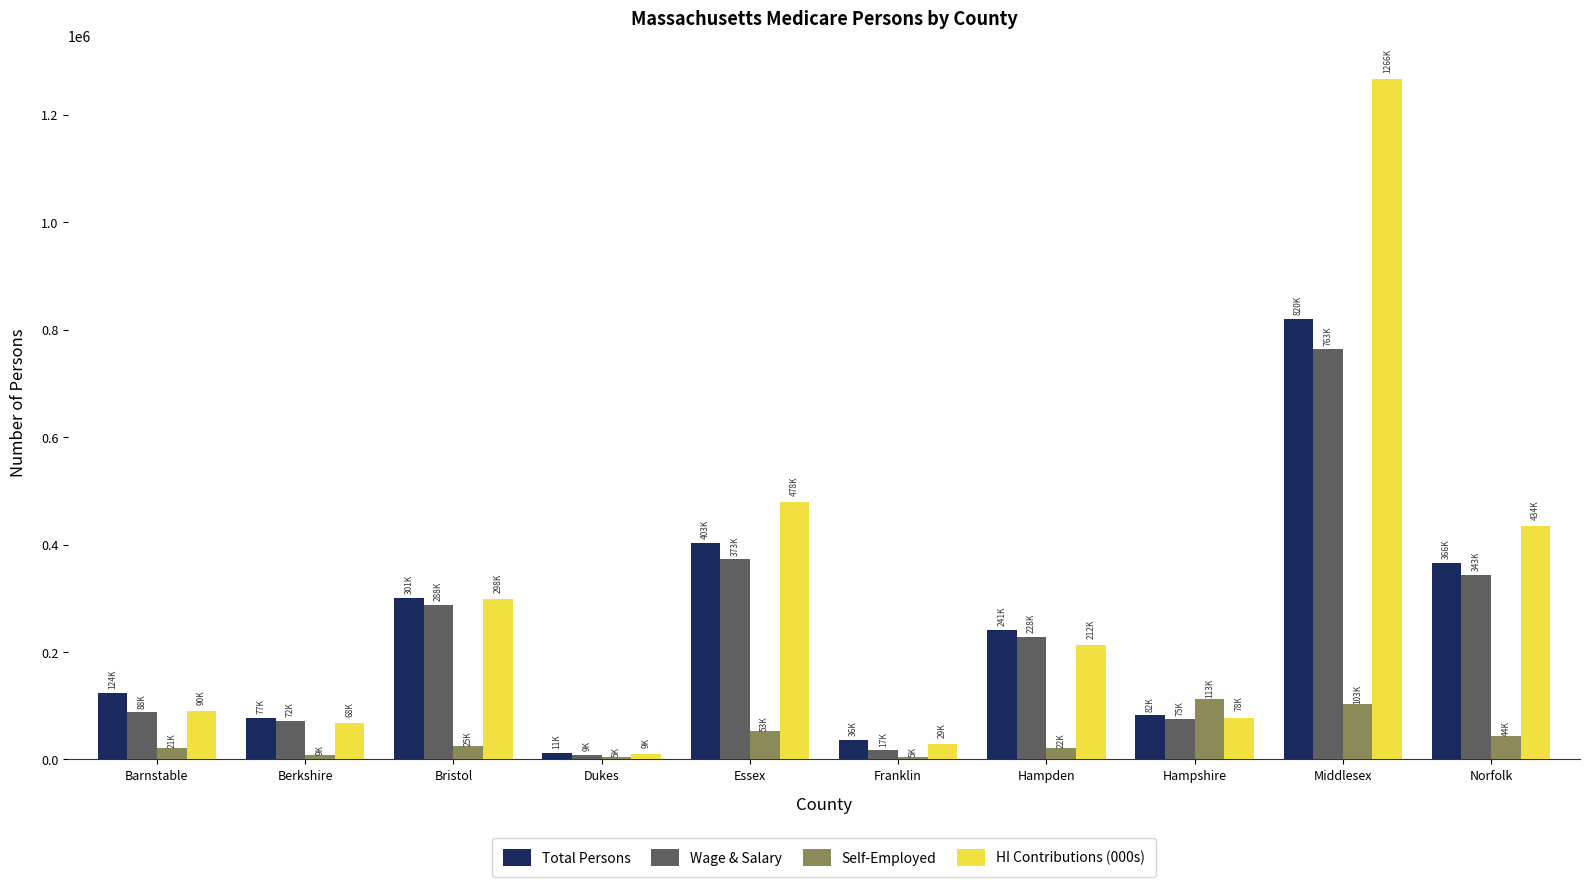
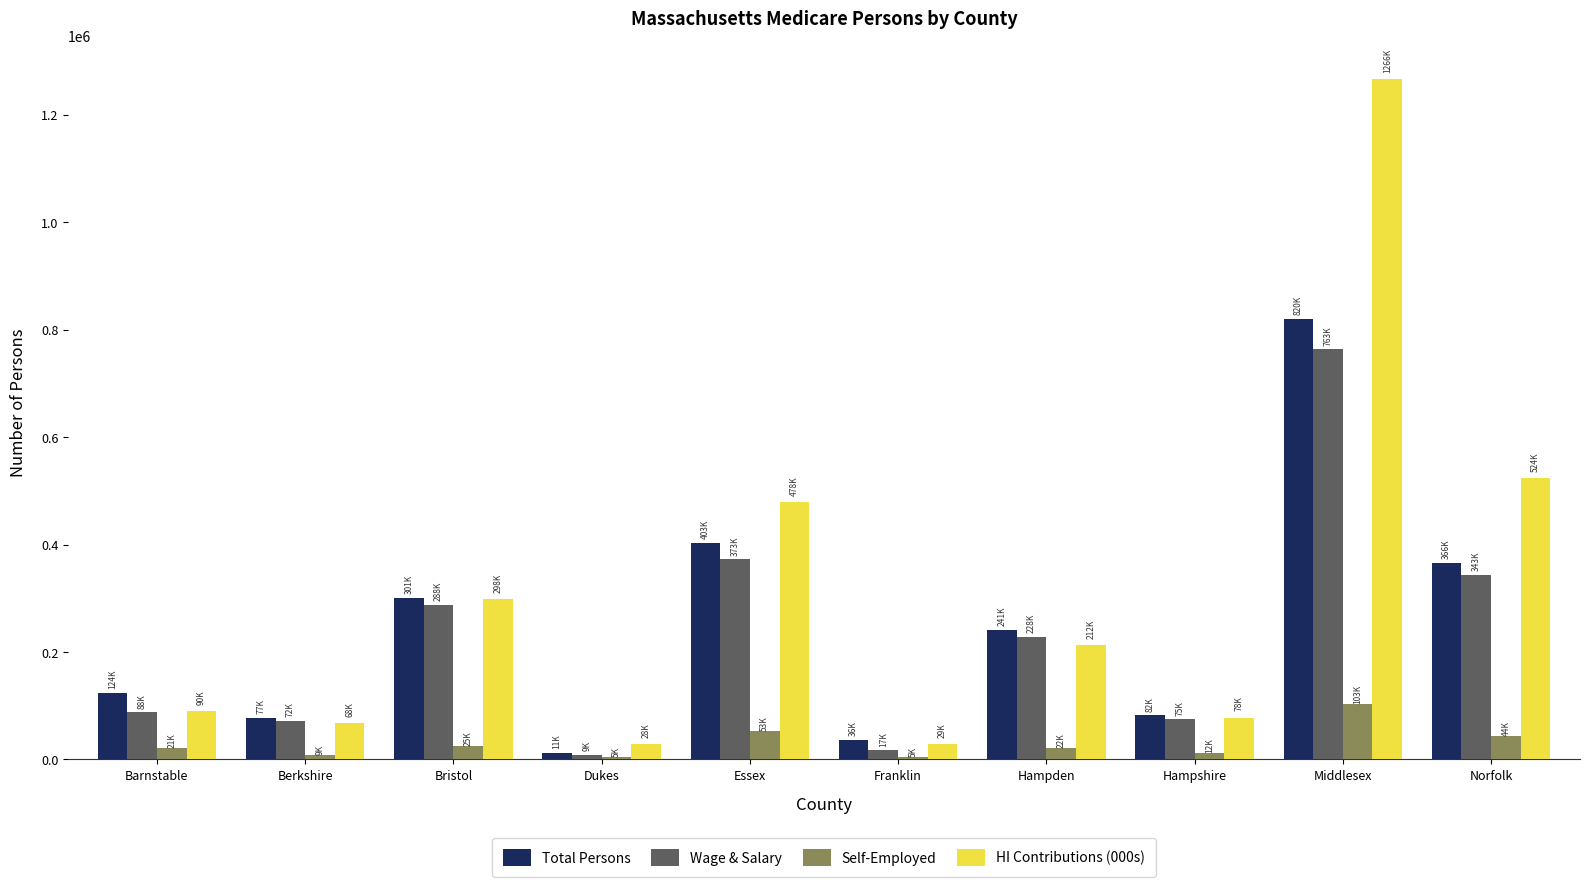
HI Contributions (000s), Dukes: 9K -> 28K
Self-Employed, Hampshire: 113K -> 12K
HI Contributions (000s), Norfolk: 434K -> 524K
